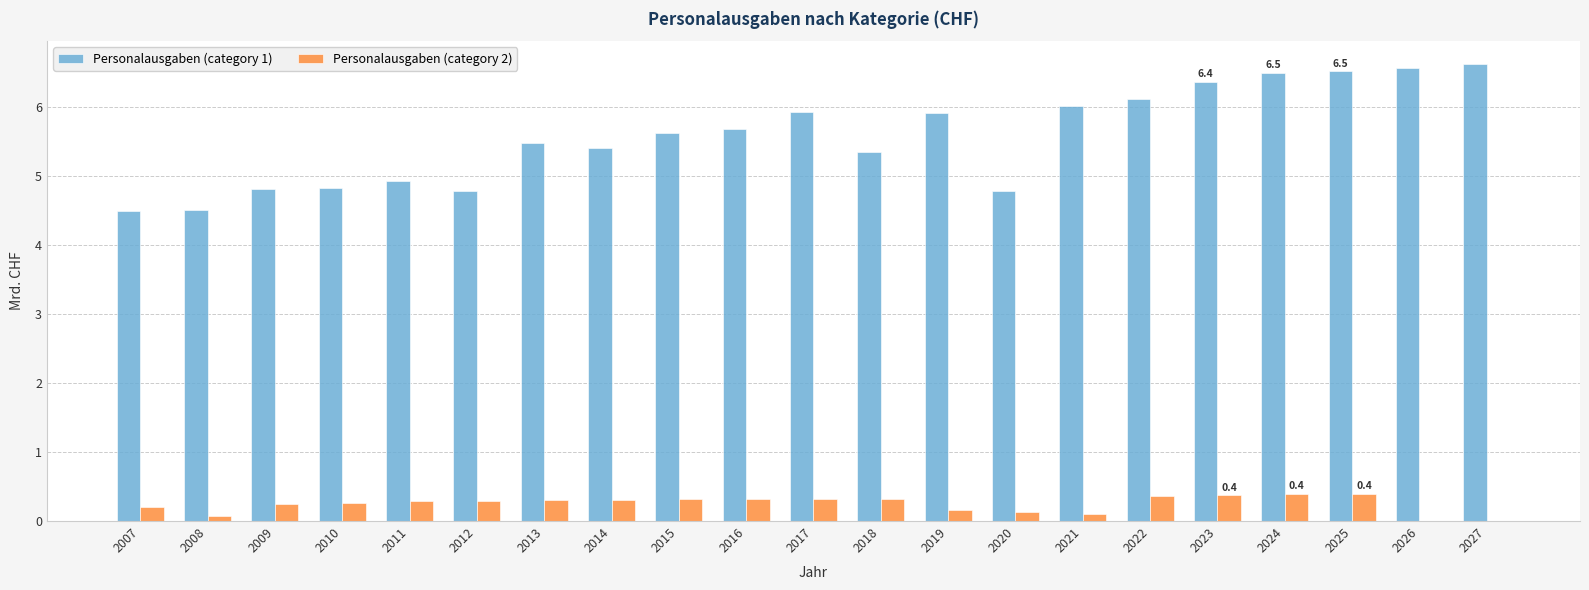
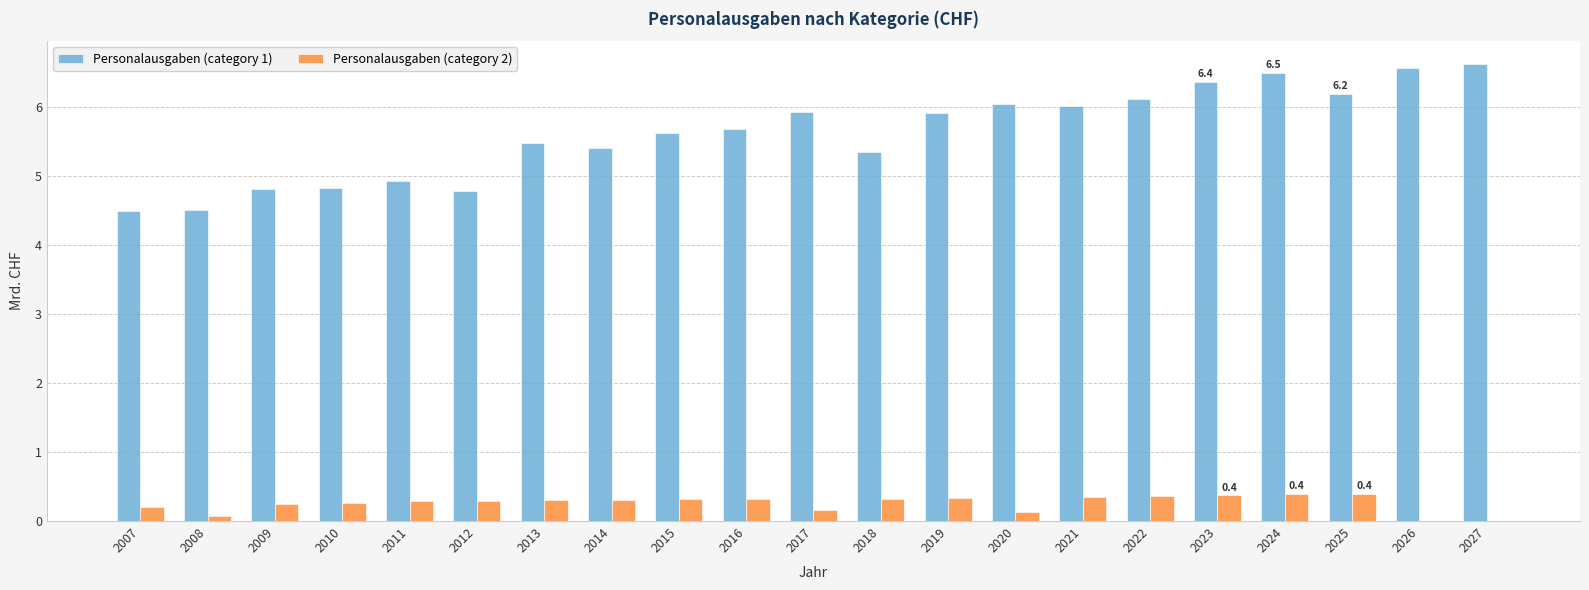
Personalausgaben (category 2), 2017: 0.3 -> 0.2
Personalausgaben (category 2), 2019: 0.2 -> 0.3
Personalausgaben (category 1), 2020: 4.8 -> 6.0
Personalausgaben (category 2), 2021: 0.1 -> 0.4
Personalausgaben (category 1), 2025: 6.5 -> 6.2
